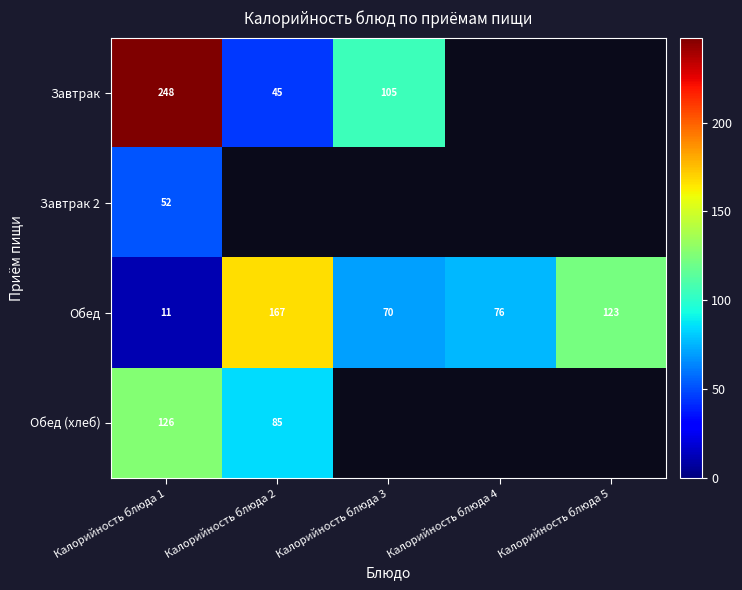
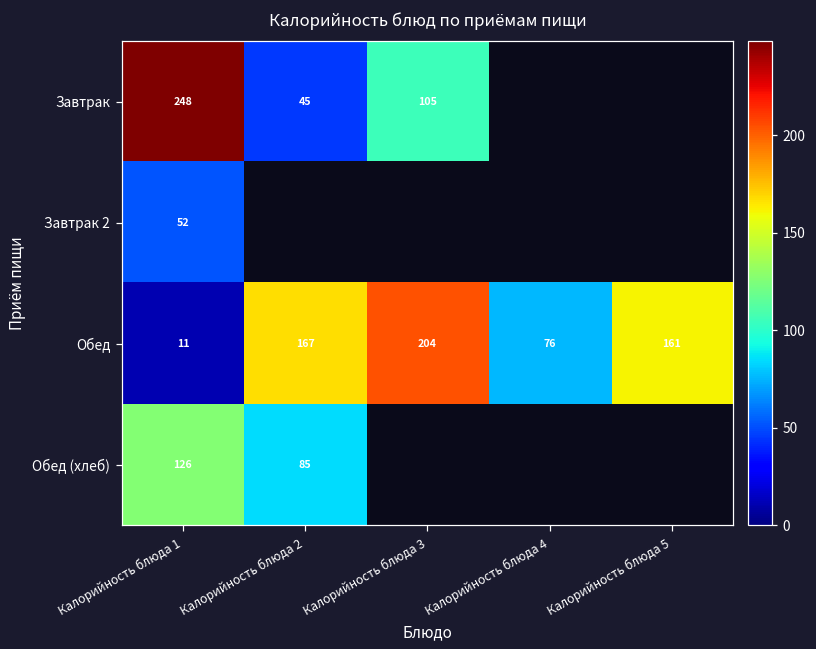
Обед, Калорийность блюда 3: 70 -> 204
Обед, Калорийность блюда 5: 123 -> 161
